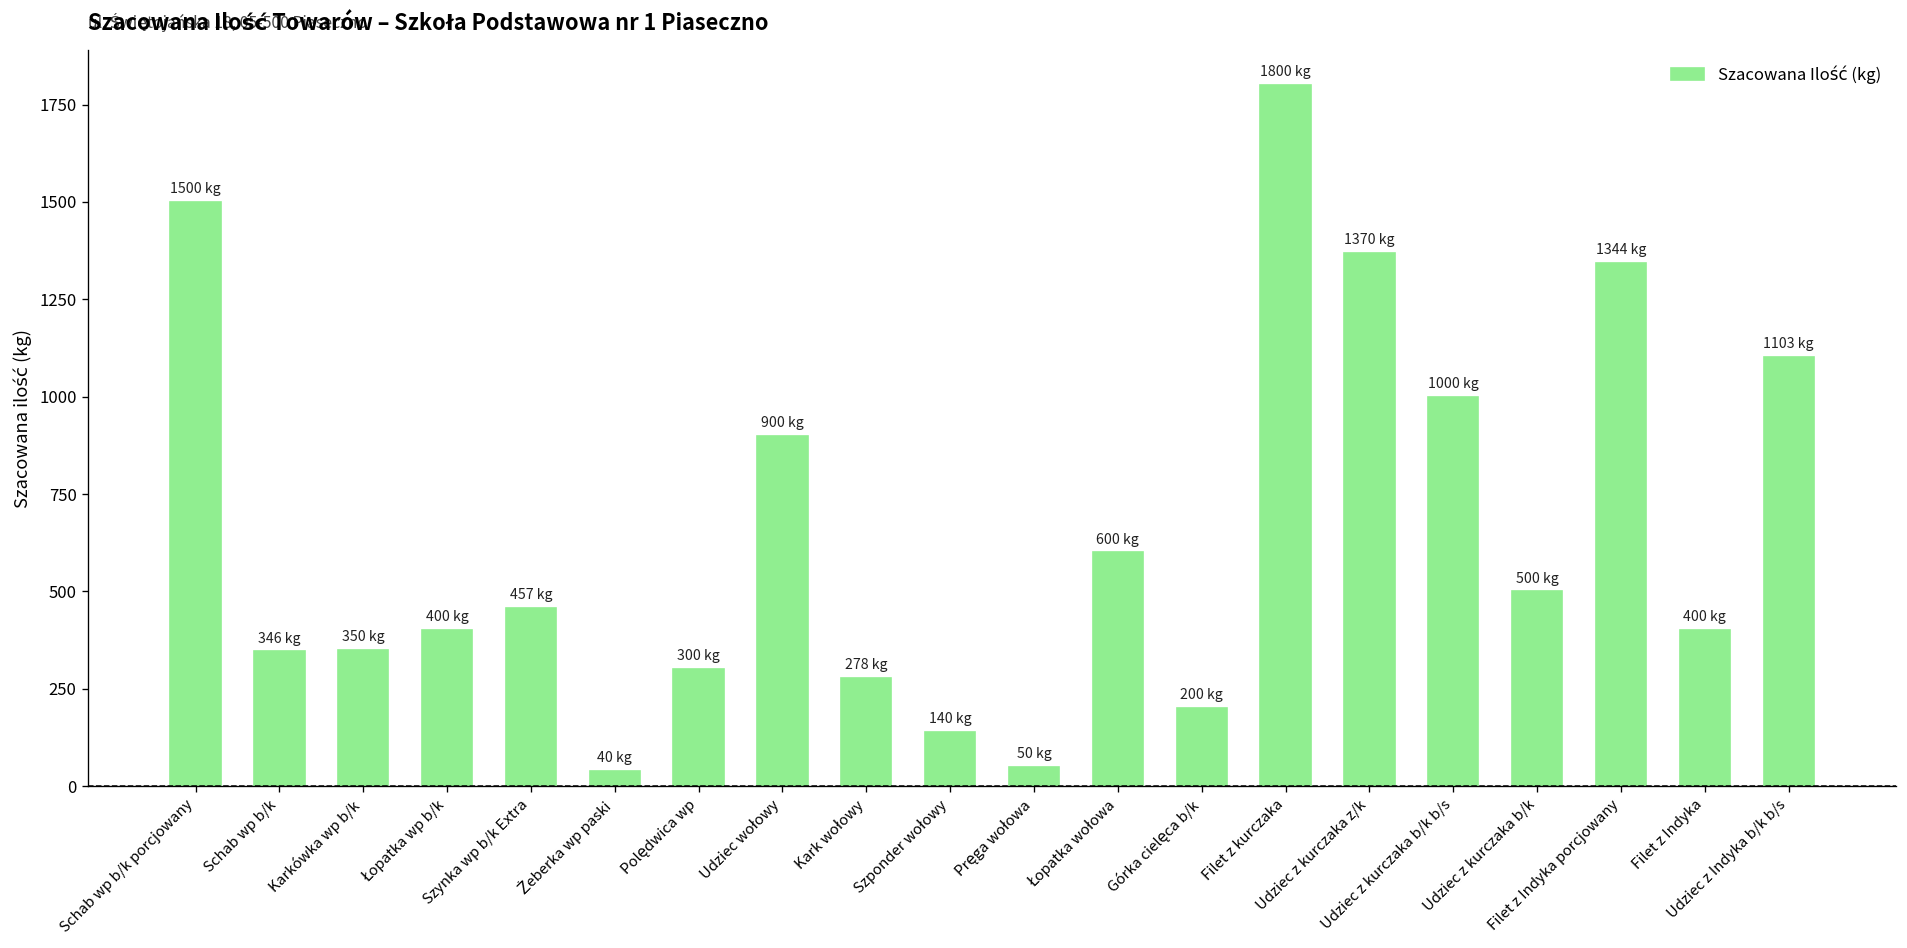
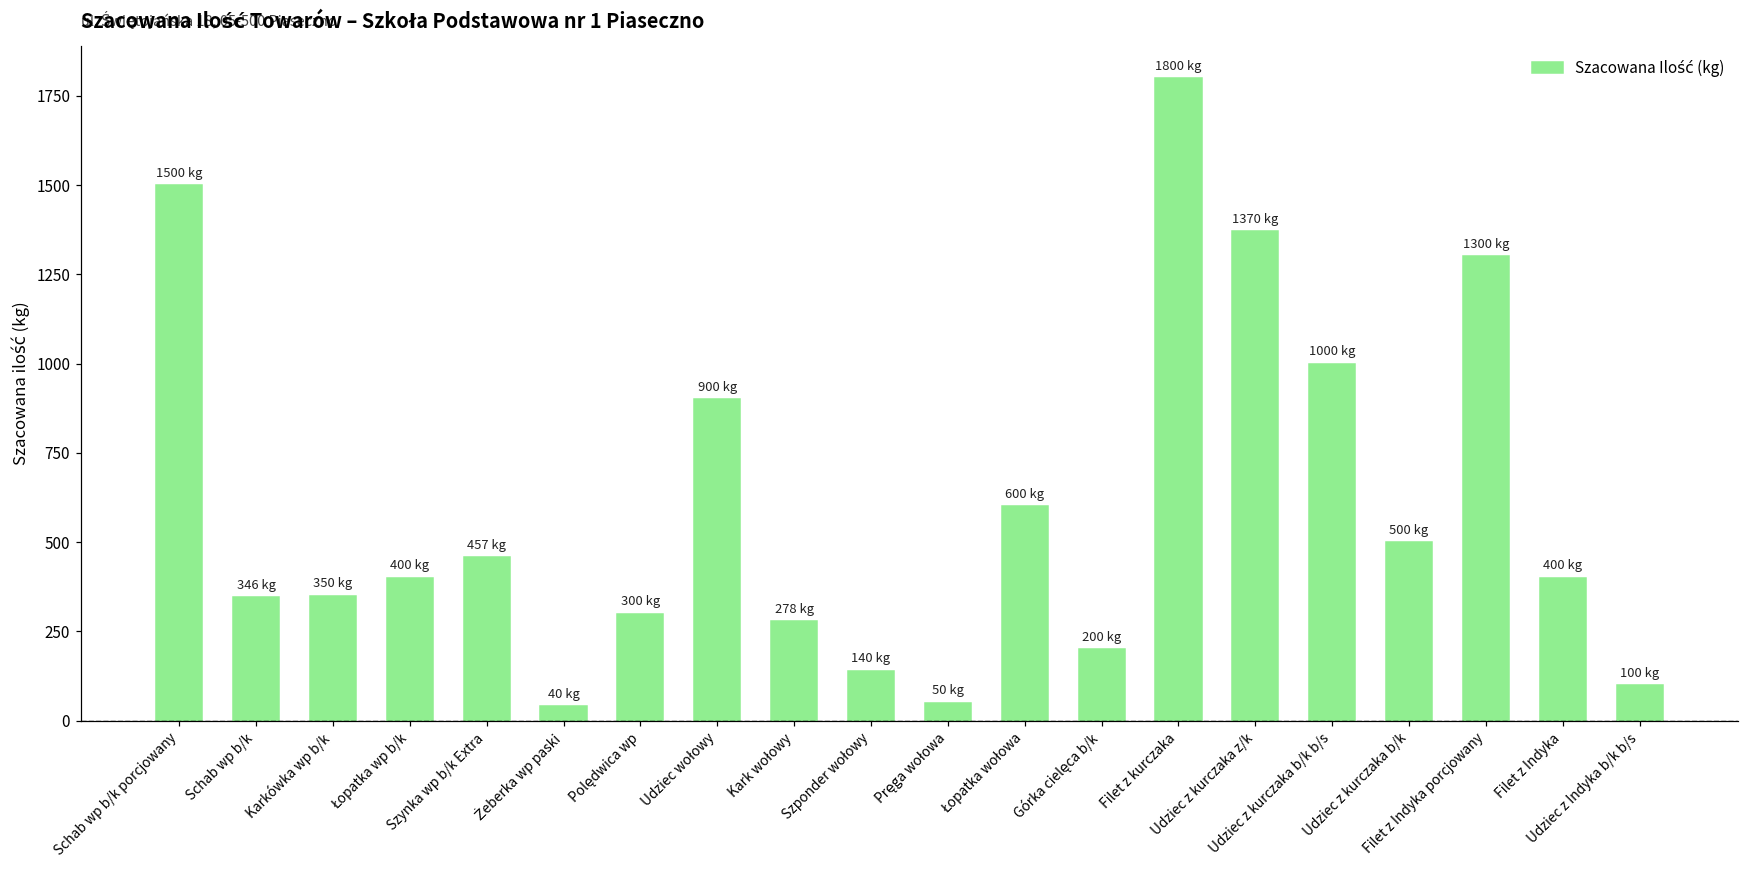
Filet z Indyka porcjowany: 1344 -> 1300
Udziec z Indyka b/k b/s: 1103 -> 100
